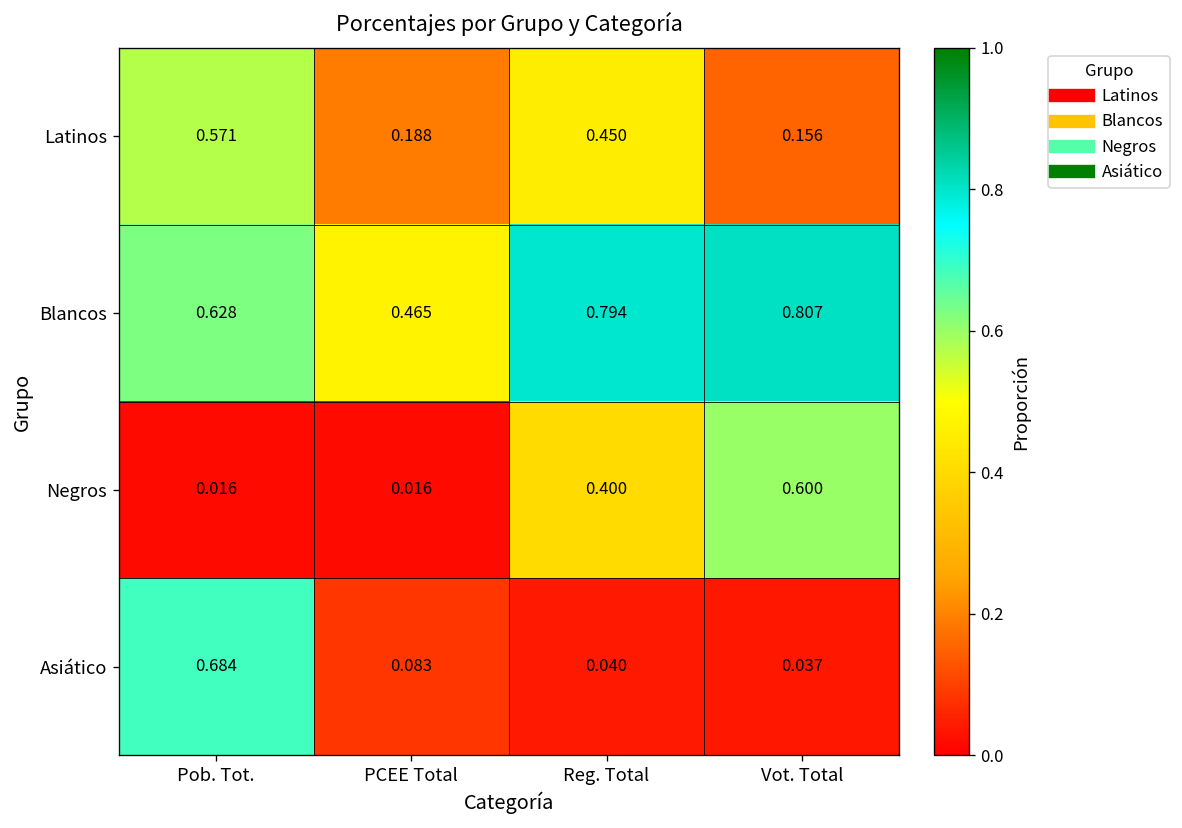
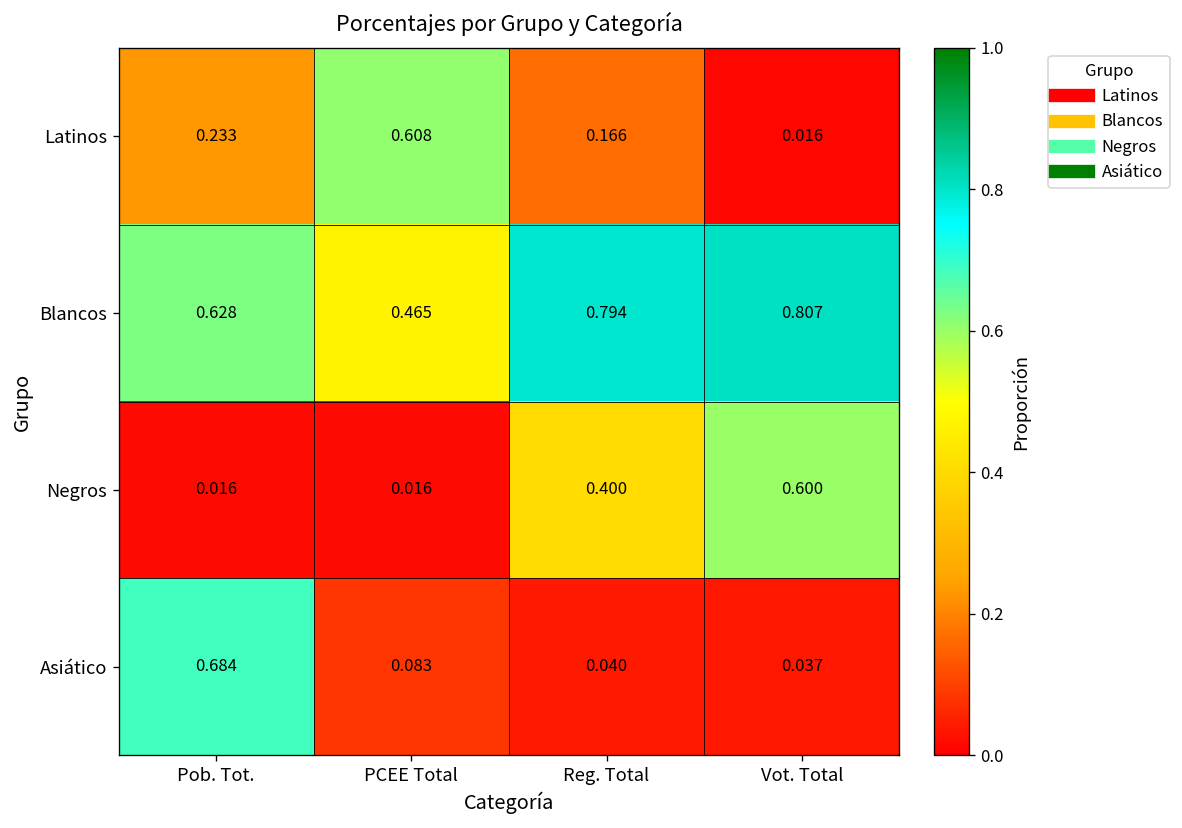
Latinos, Pob. Tot.: 0.571 -> 0.233
Latinos, PCEE Total: 0.188 -> 0.608
Latinos, Reg. Total: 0.450 -> 0.166
Latinos, Vot. Total: 0.156 -> 0.016
